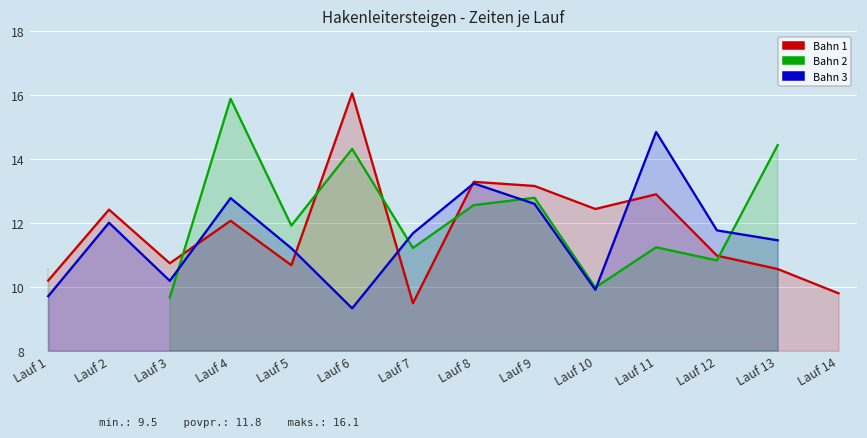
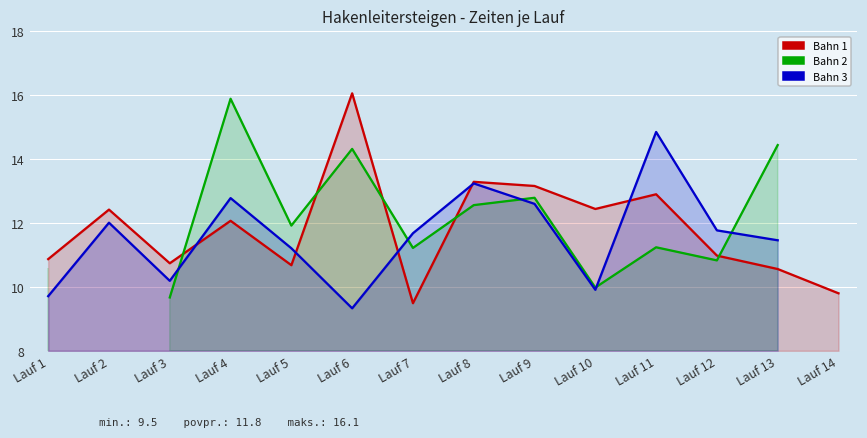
Bahn 1, Lauf 1: 10.2 -> 10.9
